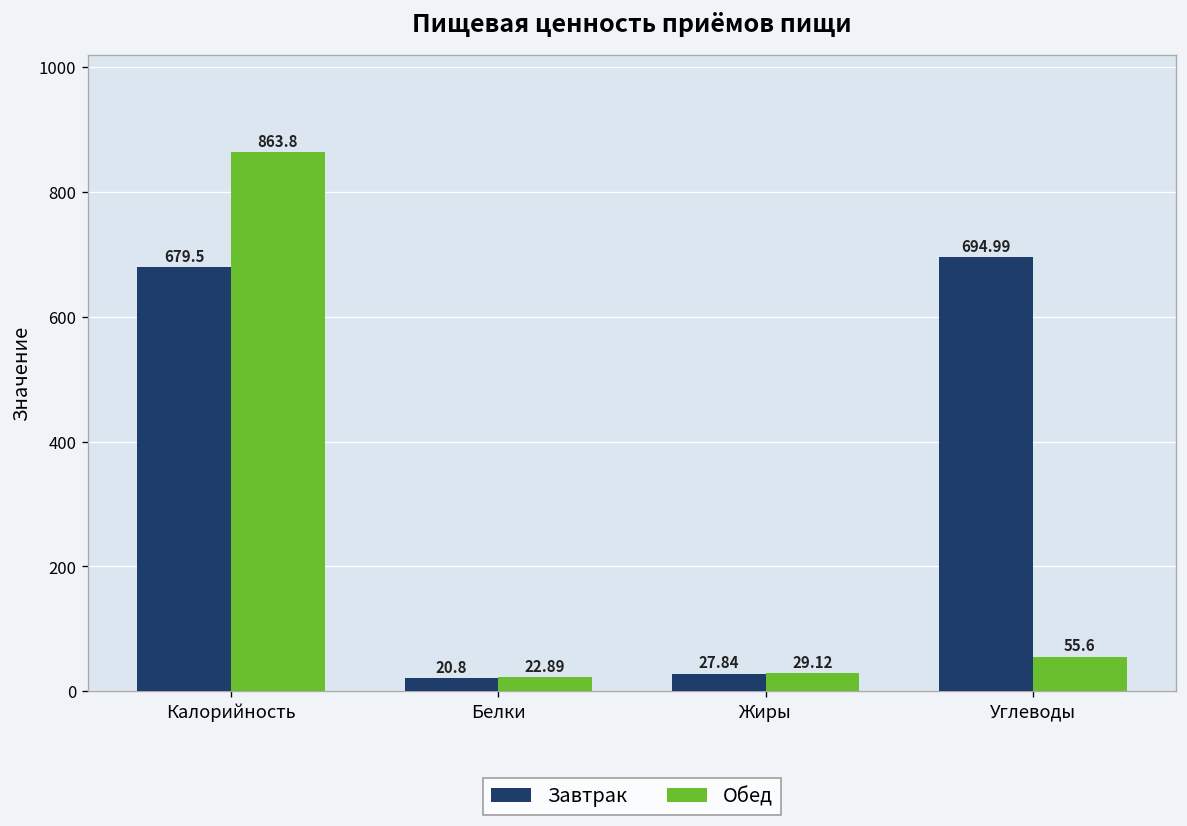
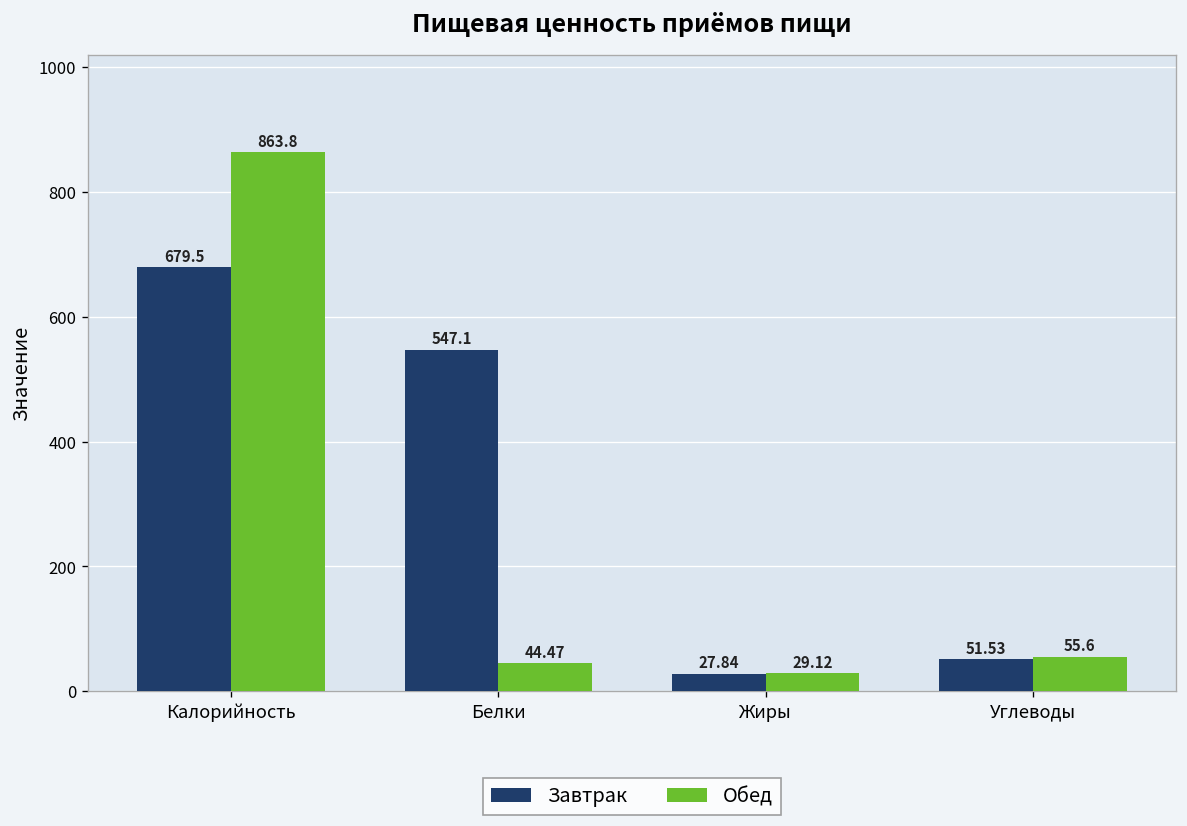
Завтрак, Белки: 20.8 -> 547.1
Обед, Белки: 22.89 -> 44.47
Завтрак, Углеводы: 694.99 -> 51.53
